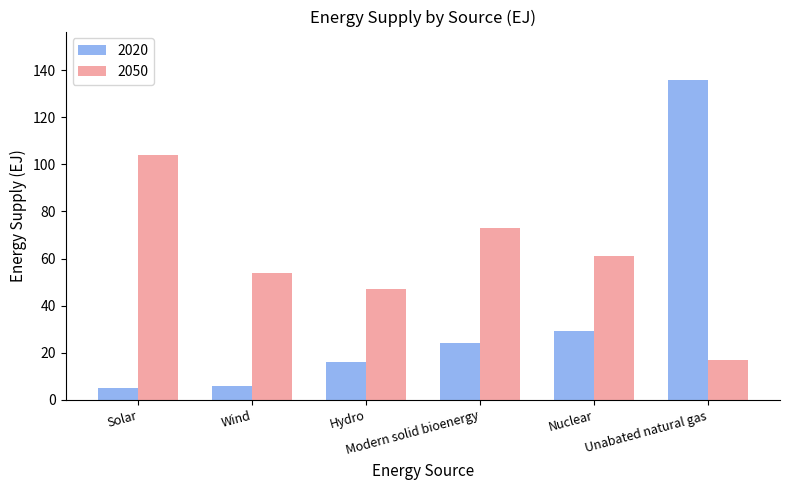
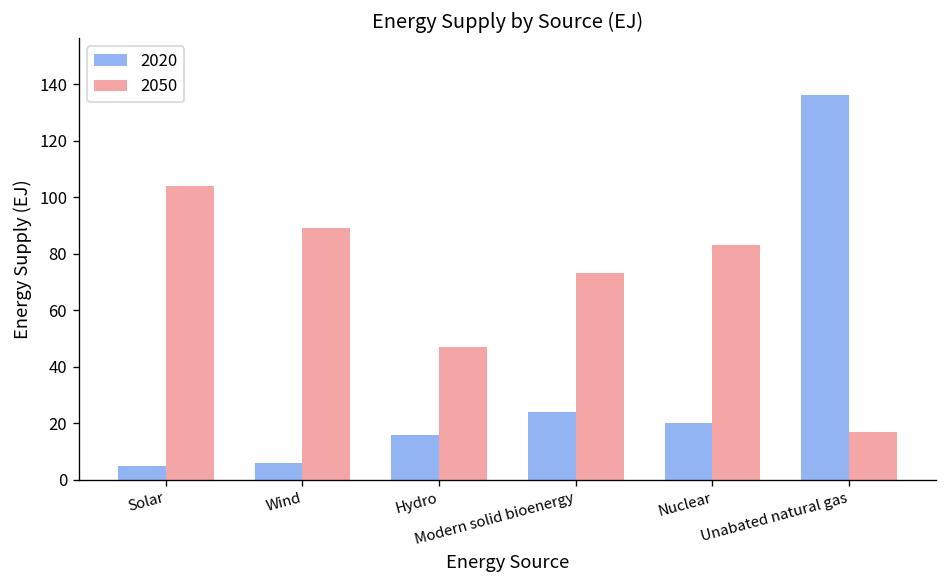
2050, Wind: 54 -> 89
2020, Nuclear: 29 -> 20
2050, Nuclear: 61 -> 83
